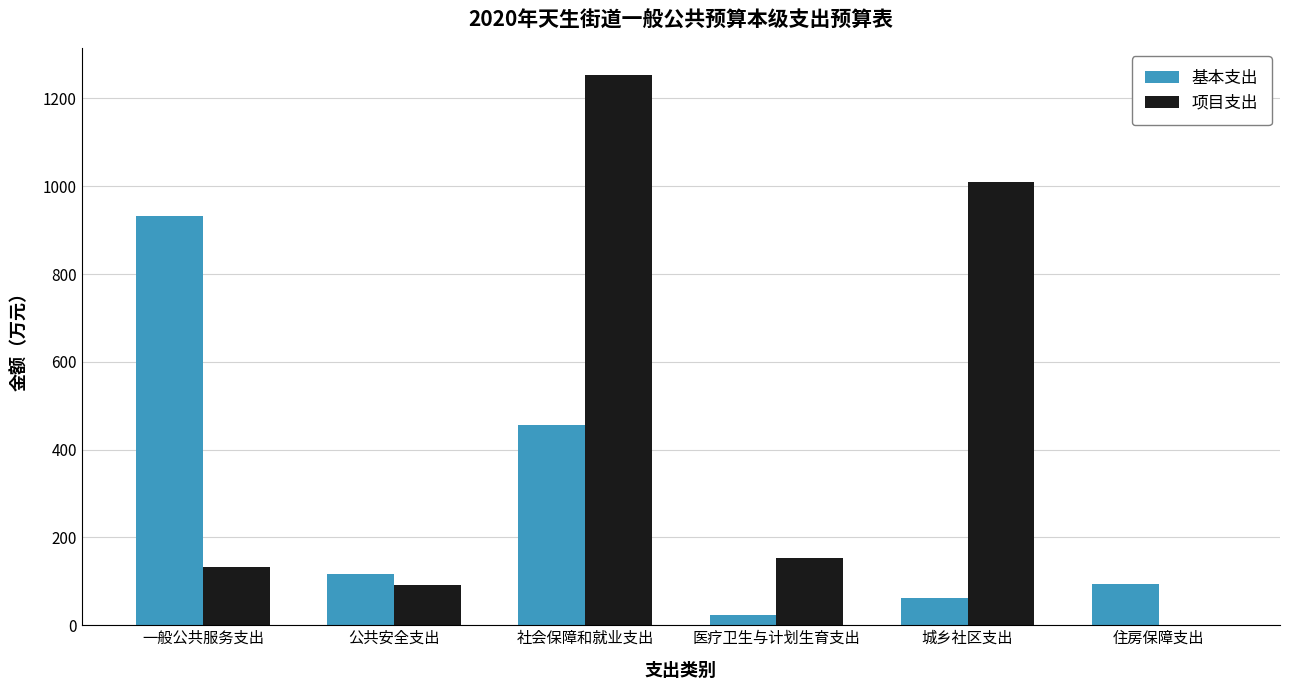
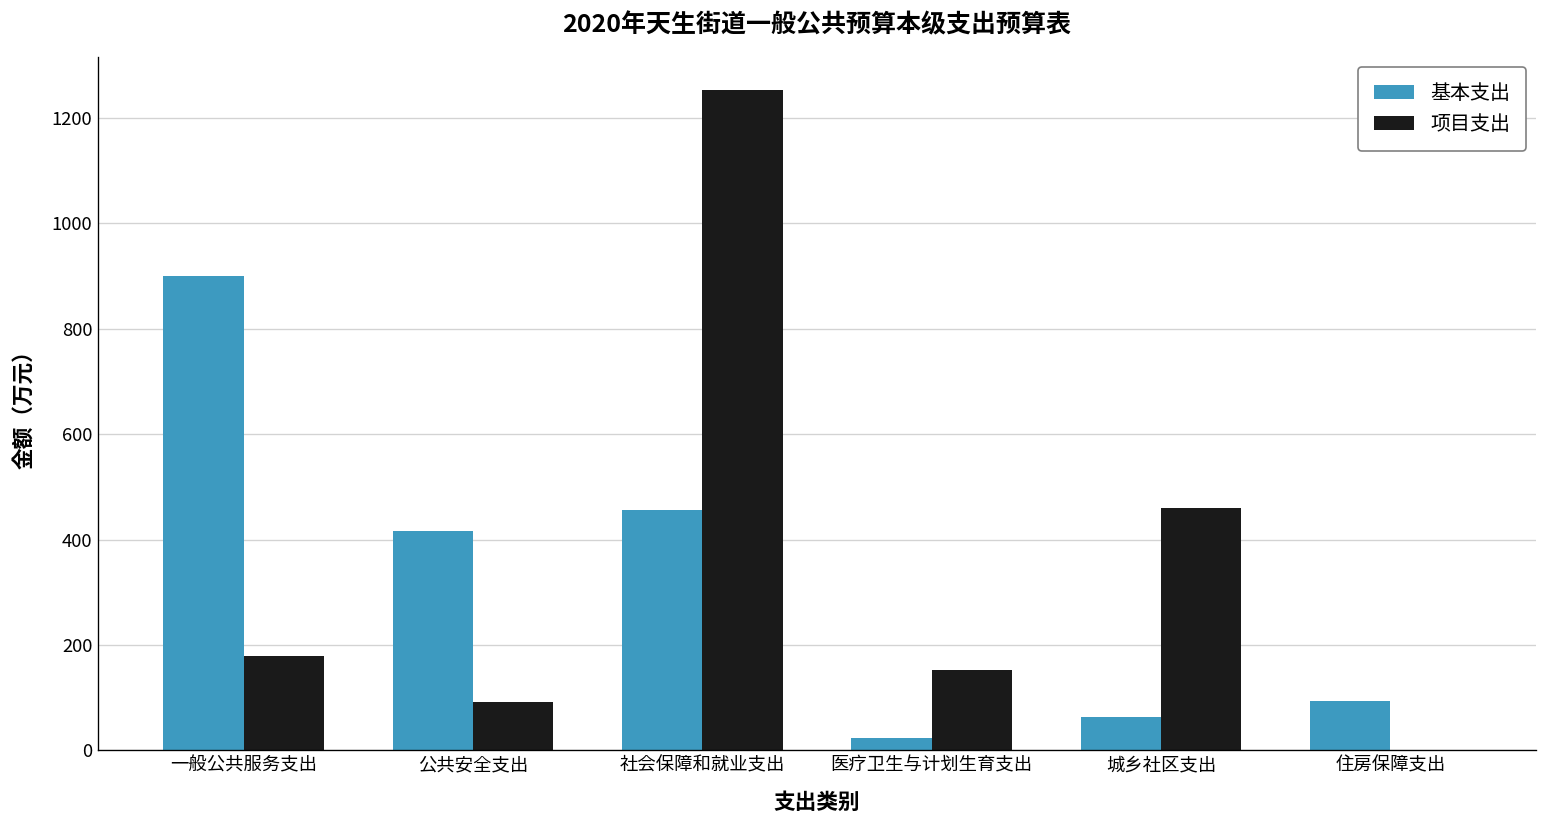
基本支出, 一般公共服务支出: 930 -> 900
项目支出, 一般公共服务支出: 130 -> 180
基本支出, 公共安全支出: 120 -> 420
项目支出, 城乡社区支出: 1010 -> 460
